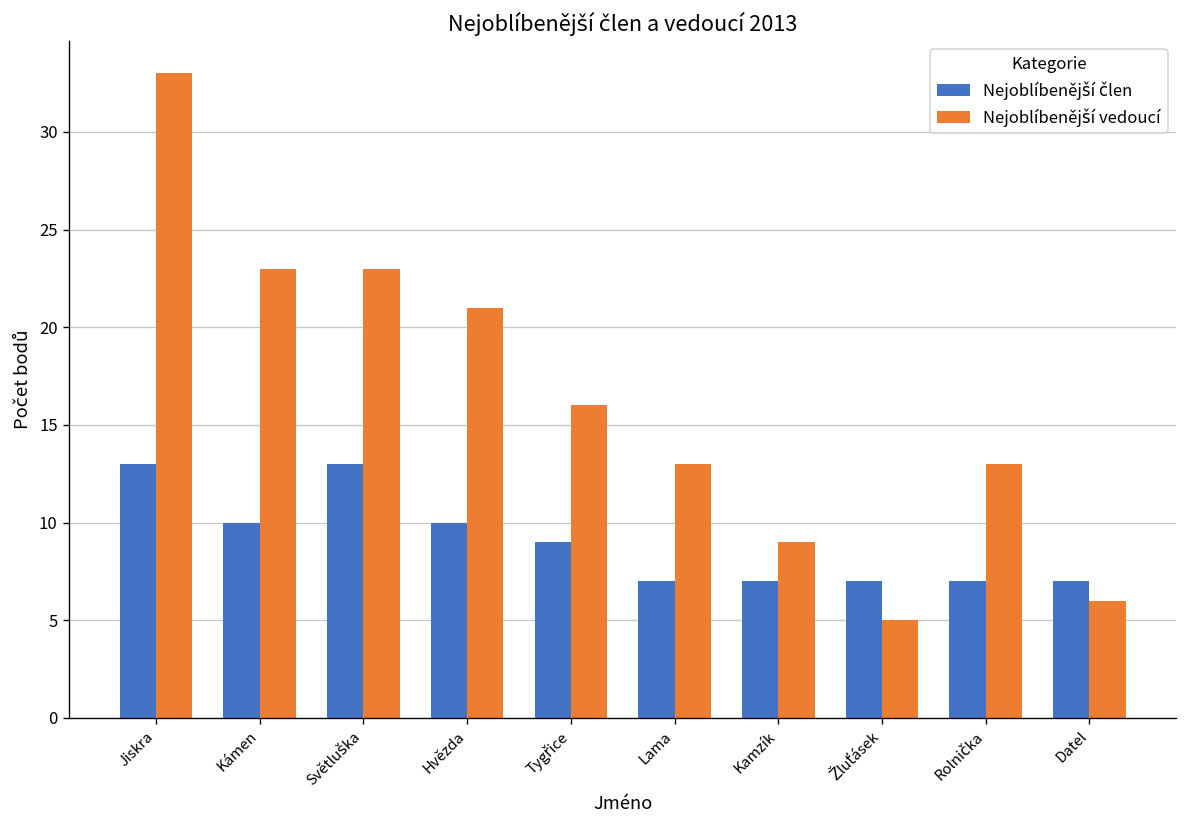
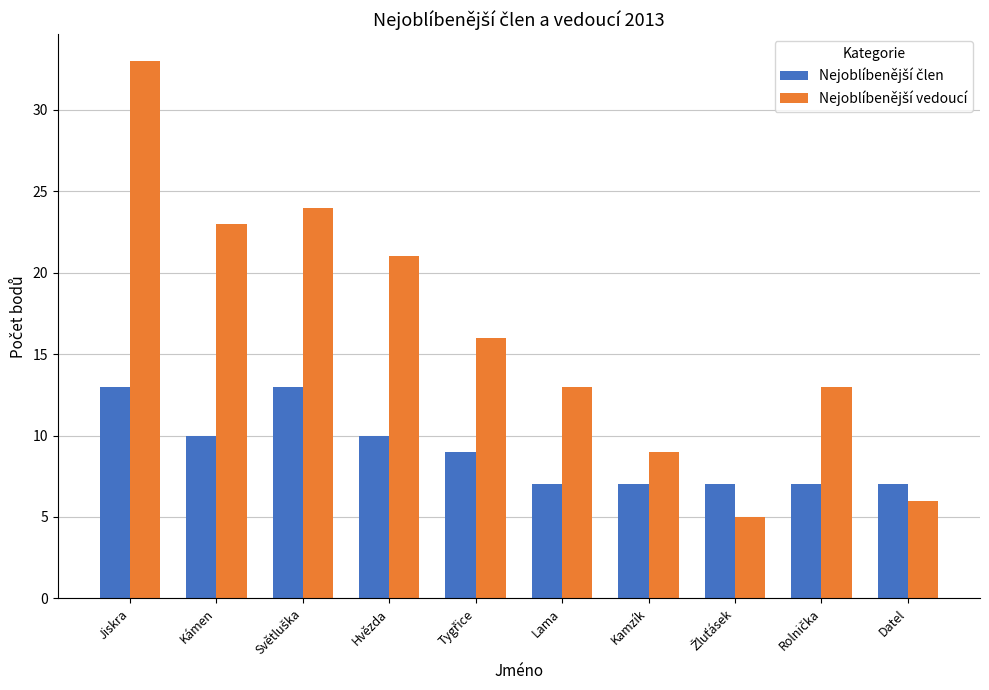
Nejoblíbenější vedoucí, Světluška: 23 -> 24
